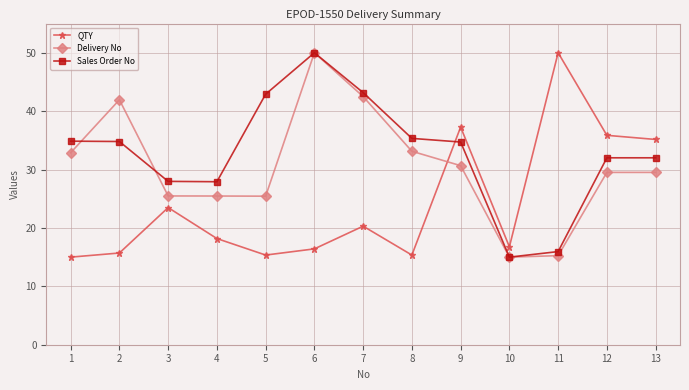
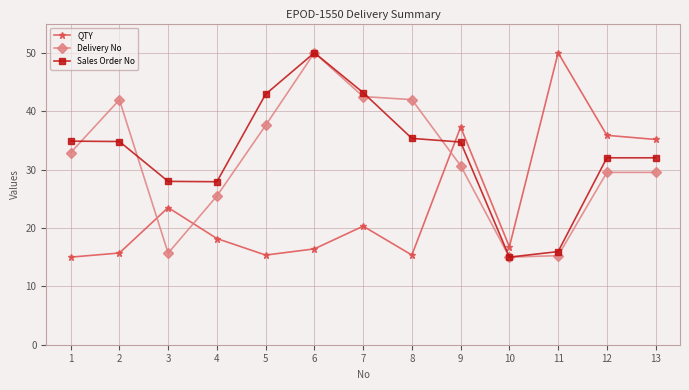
Delivery No, 3: 25 -> 16
Delivery No, 5: 25 -> 38
Delivery No, 8: 33 -> 42
